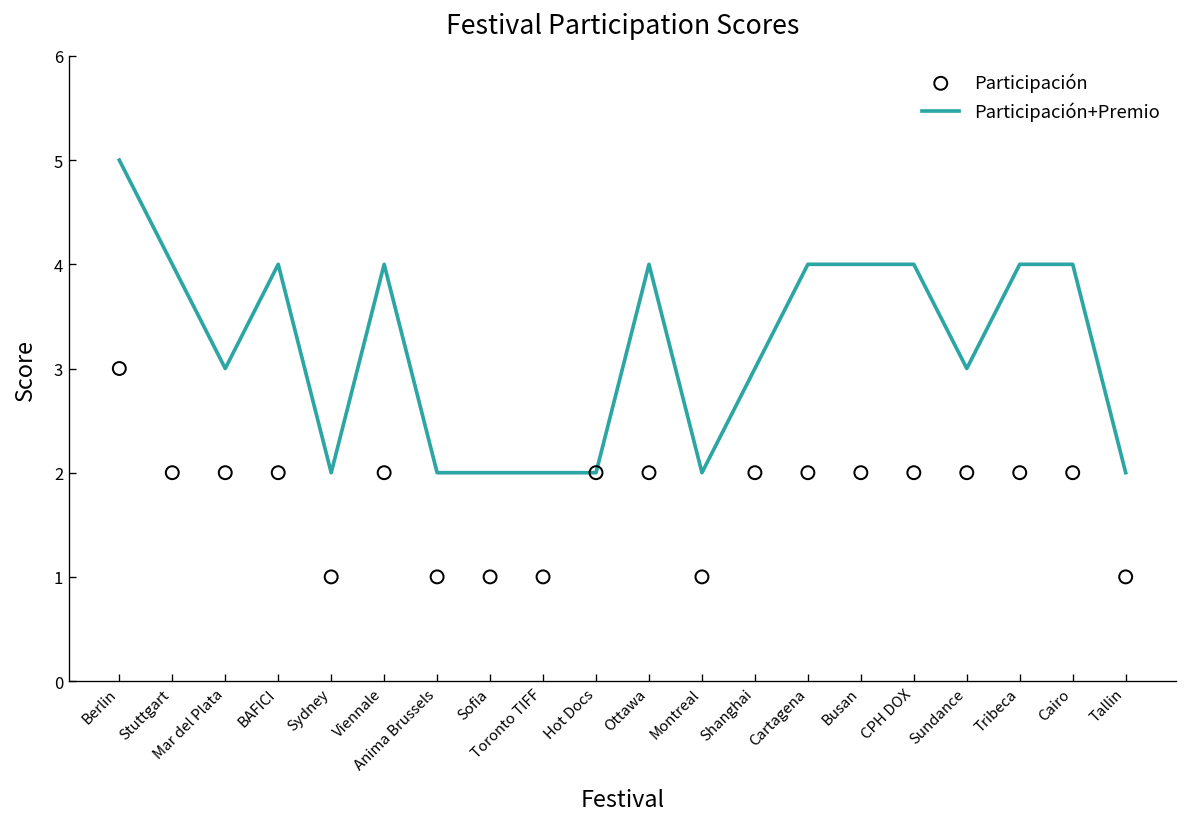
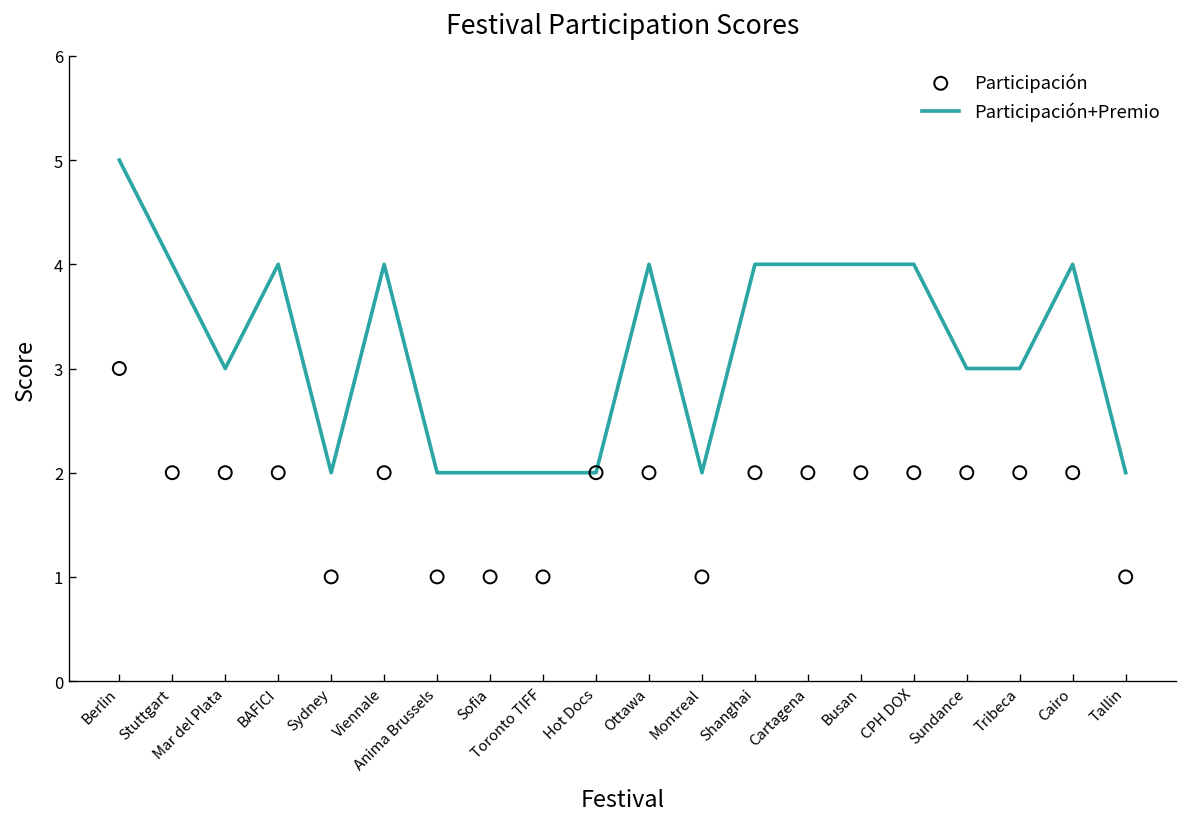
Participación+Premio, Shanghai: 3 -> 4
Participación+Premio, Tribeca: 4 -> 3
